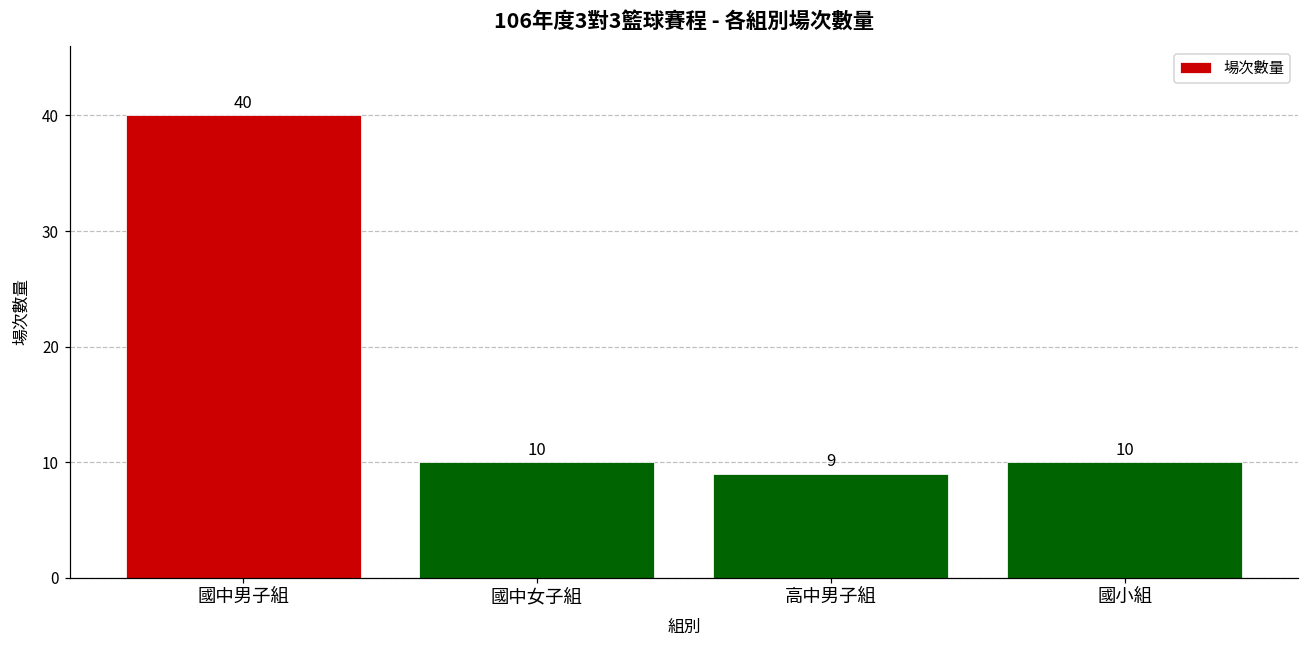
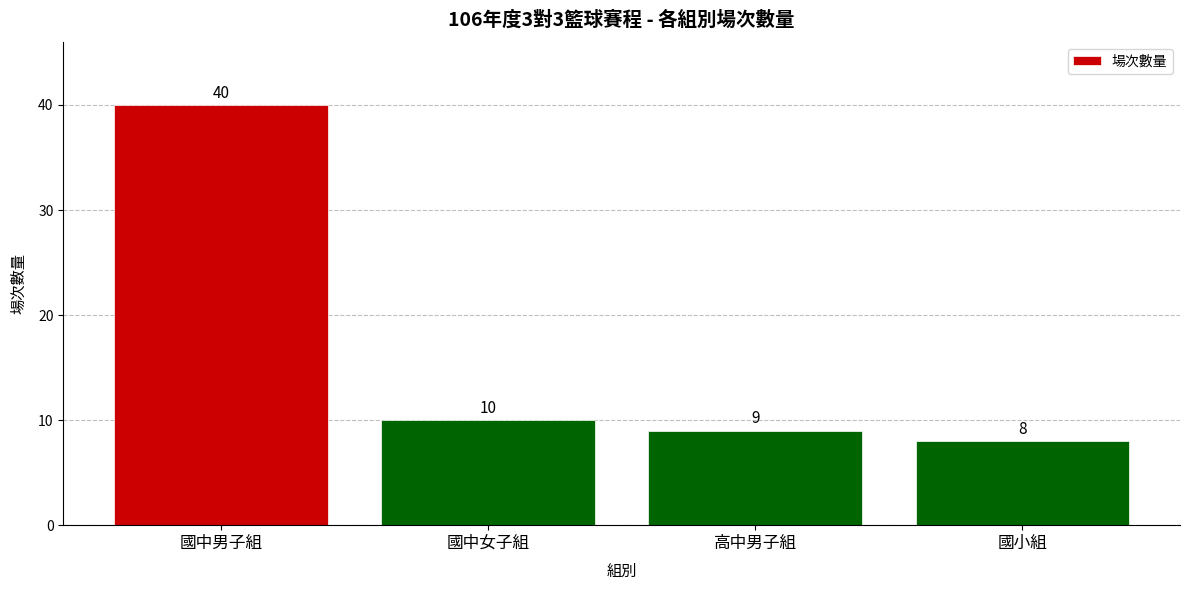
國小組: 10 -> 8
